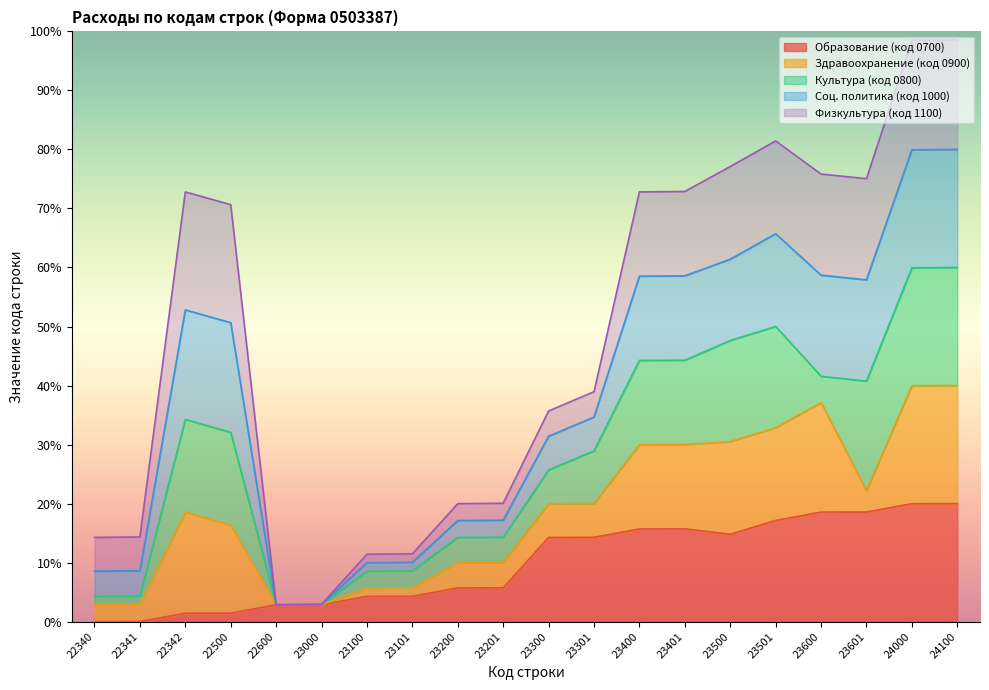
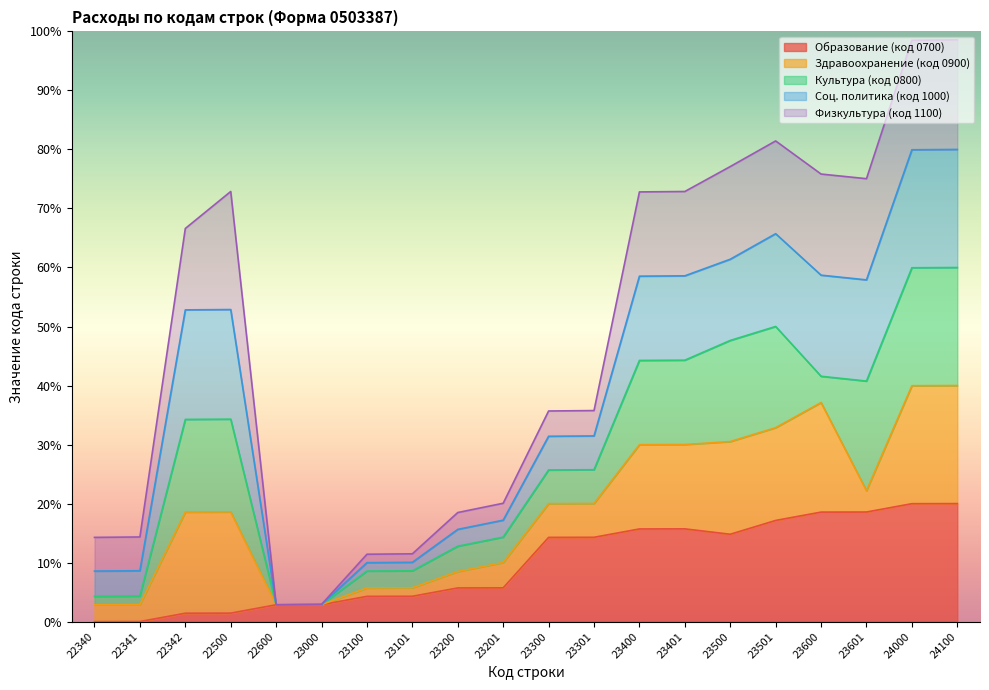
Физкультура (код 1100), 22342: 20% -> 14%
Здравоохранение (код 0900), 22500: 15% -> 17%
Здравоохранение (код 0900), 23200: 4% -> 3%
Культура (код 0800), 23301: 9% -> 6%
